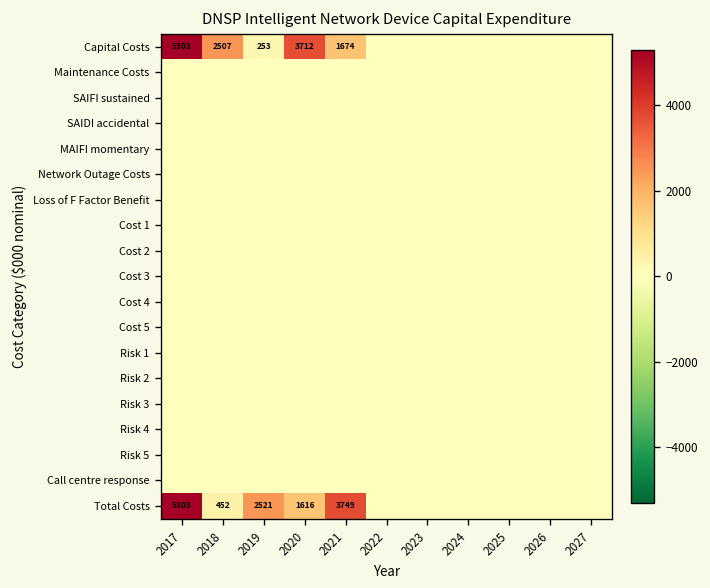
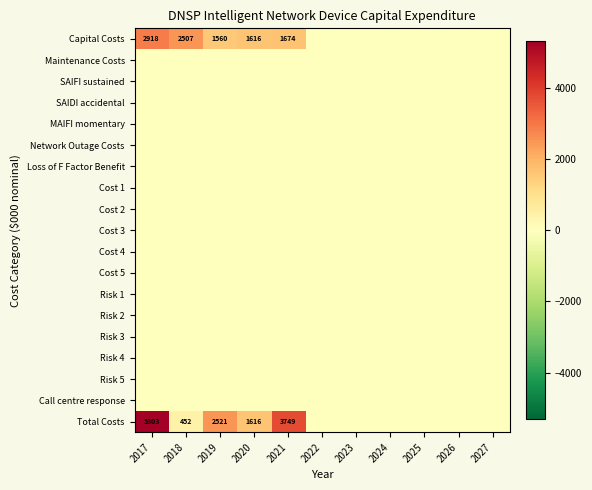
Capital Costs, 2017: 5303 -> 2918
Capital Costs, 2019: 253 -> 1560
Capital Costs, 2020: 3712 -> 1616
